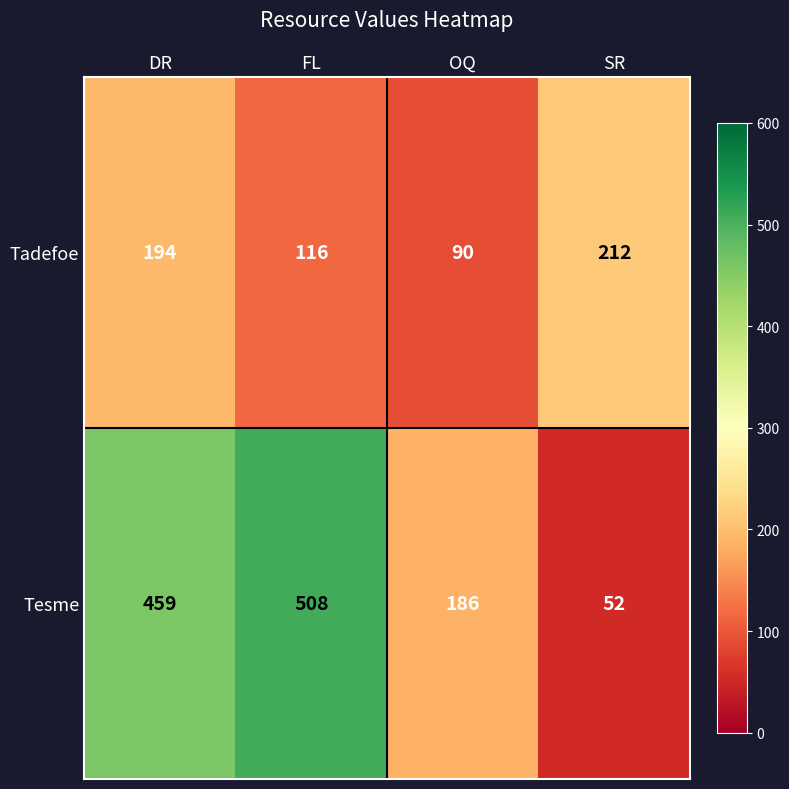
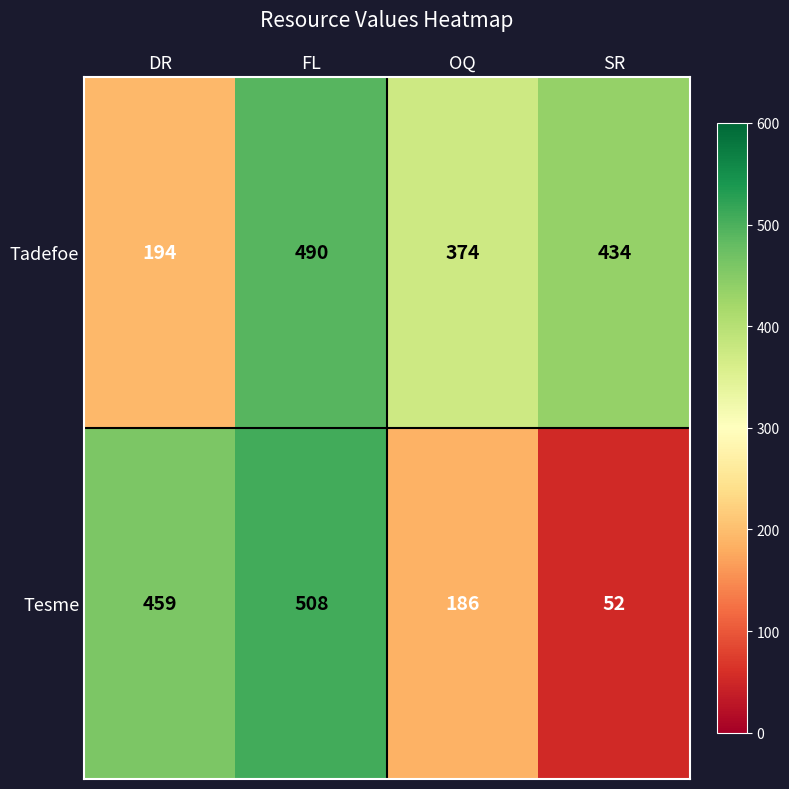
Tadefoe, FL: 116 -> 490
Tadefoe, OQ: 90 -> 374
Tadefoe, SR: 212 -> 434
